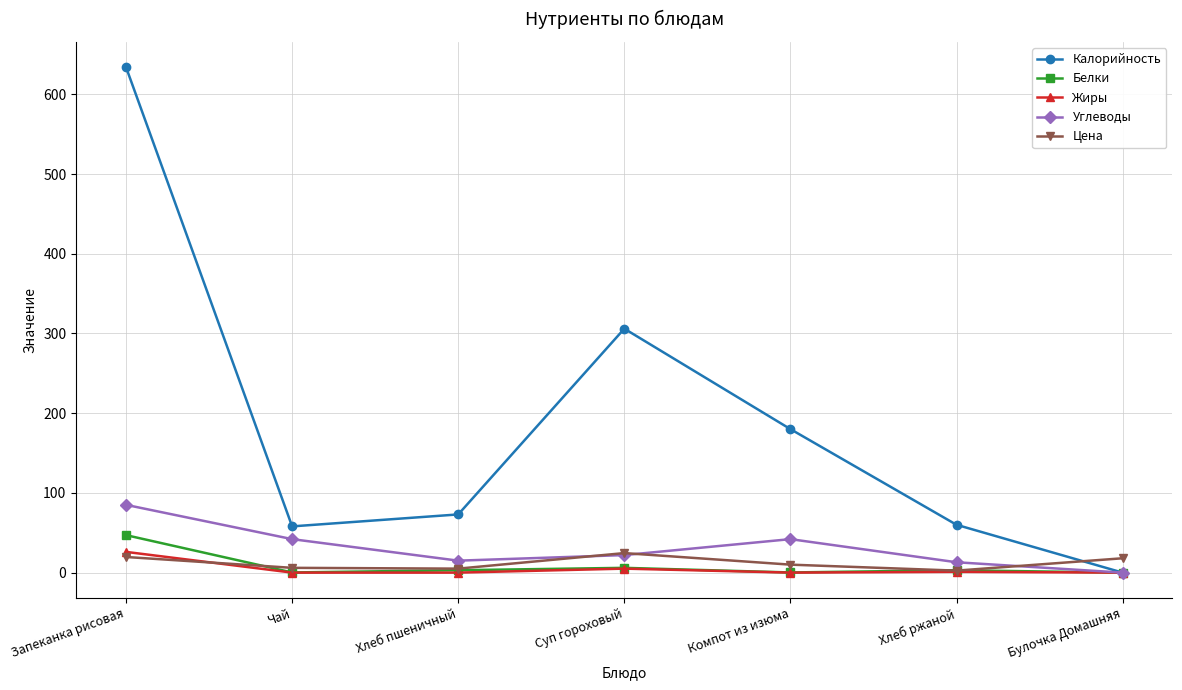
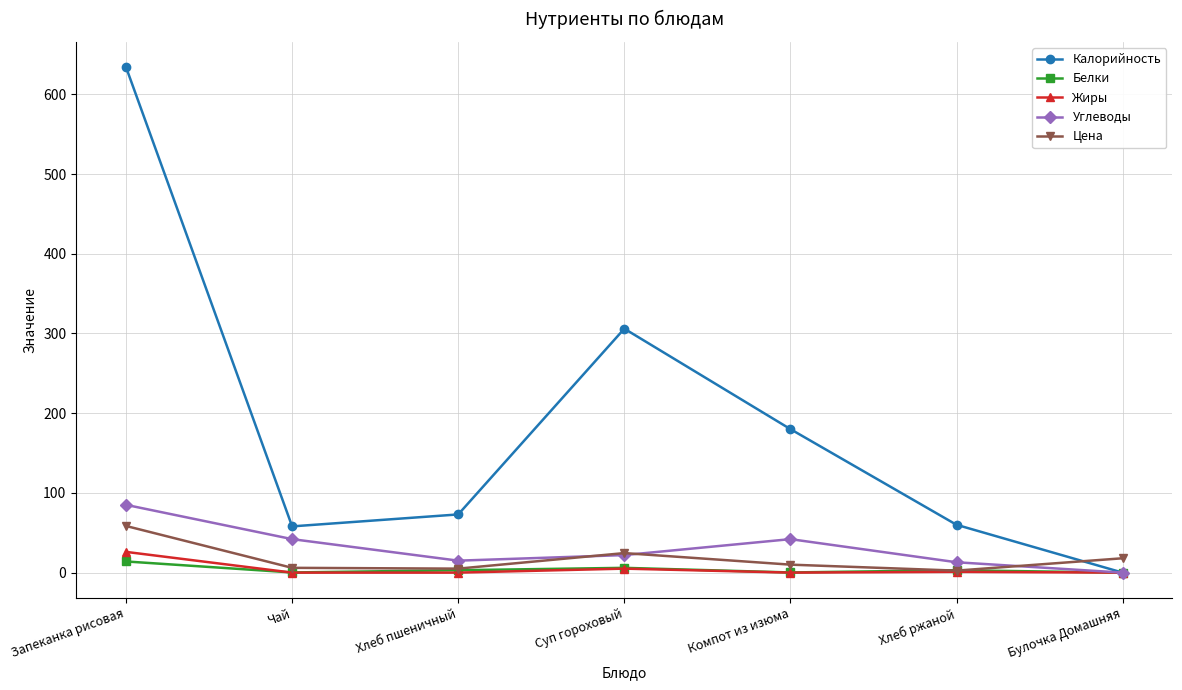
Белки, Запеканка рисовая: 50 -> 10
Цена, Запеканка рисовая: 20 -> 60
